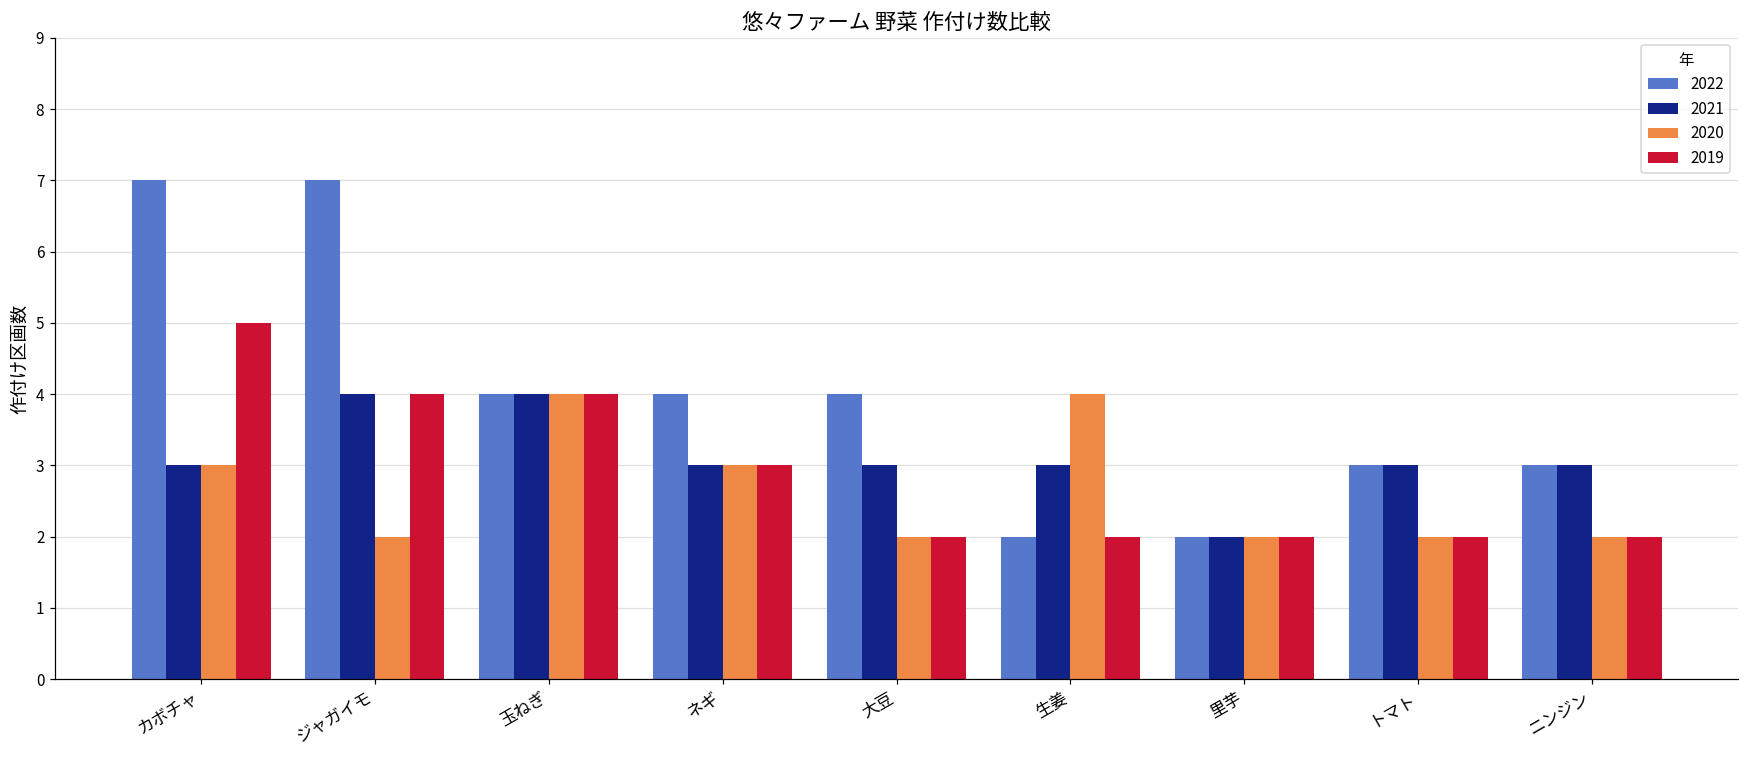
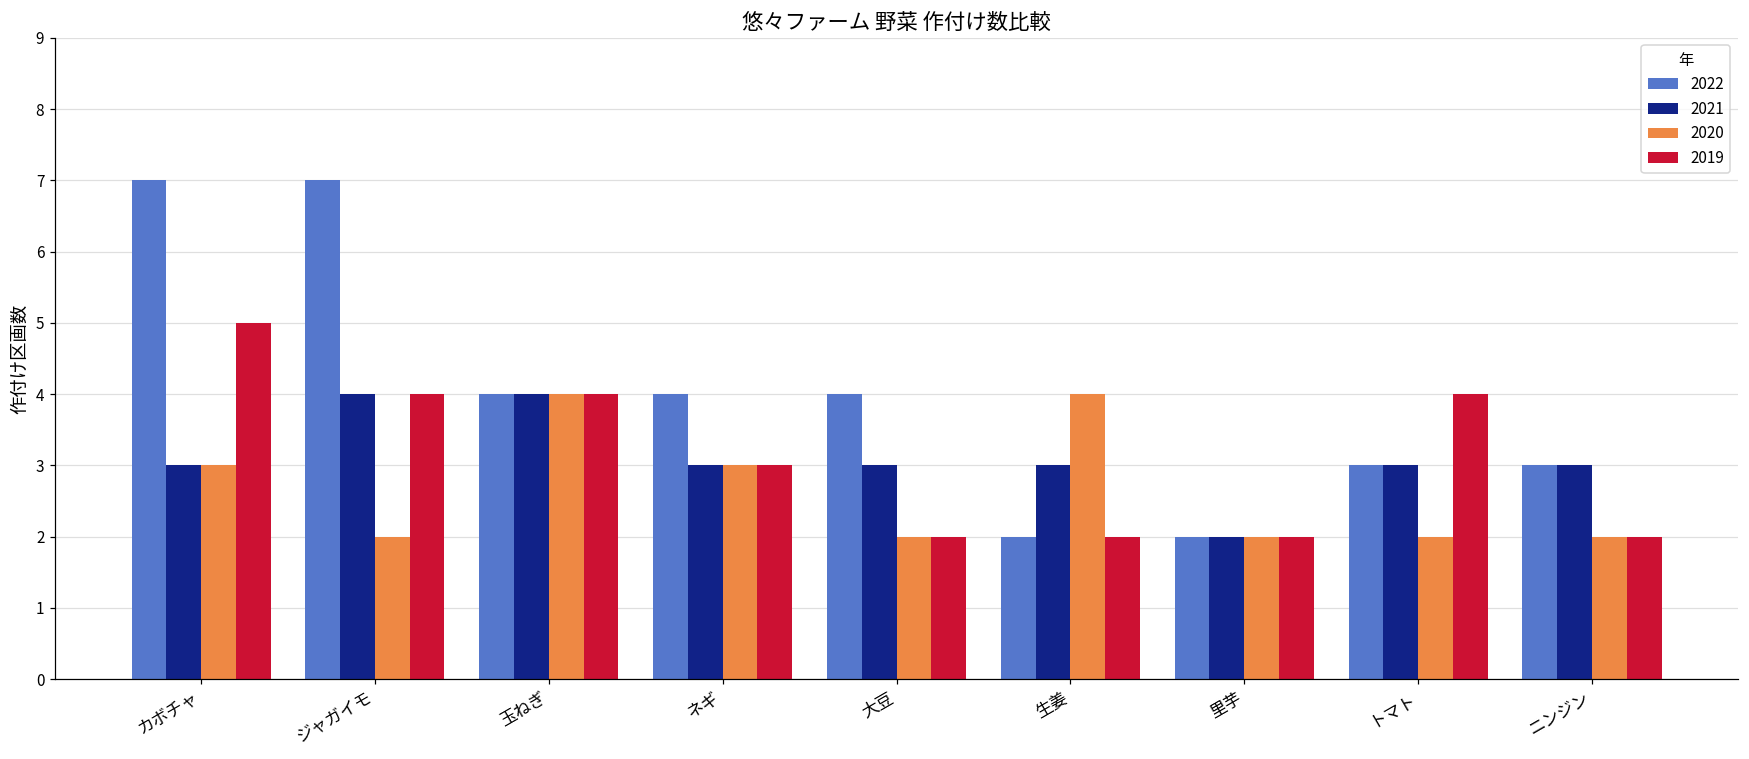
2019, トマト: 2 -> 4
